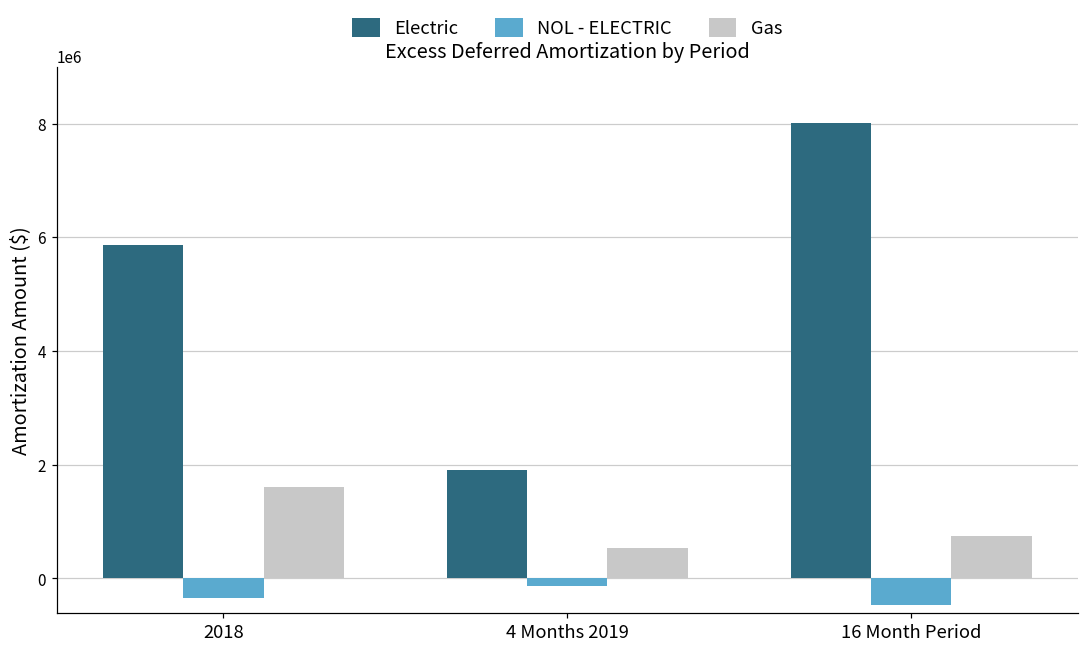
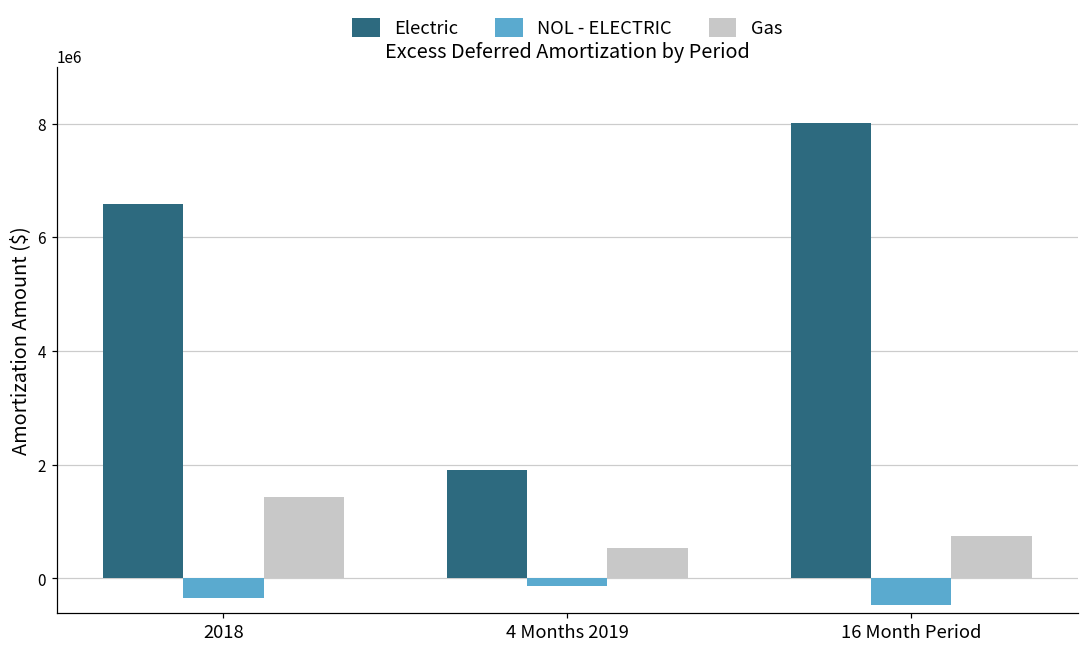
Electric, 2018: 5900000 -> 6600000
Gas, 2018: 1600000 -> 1400000
